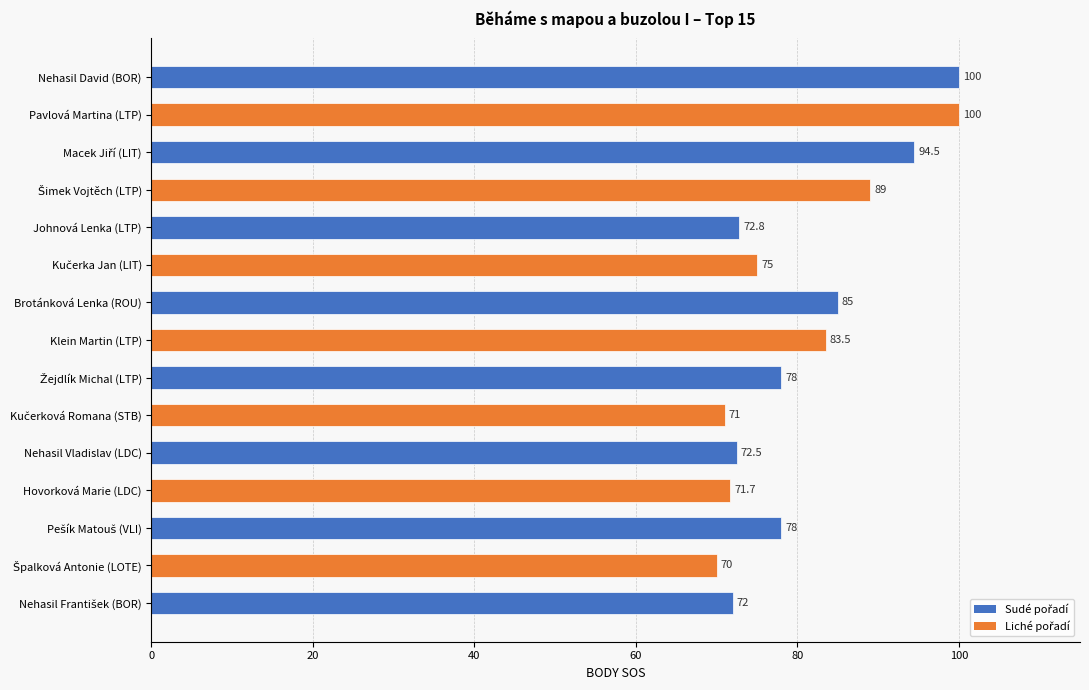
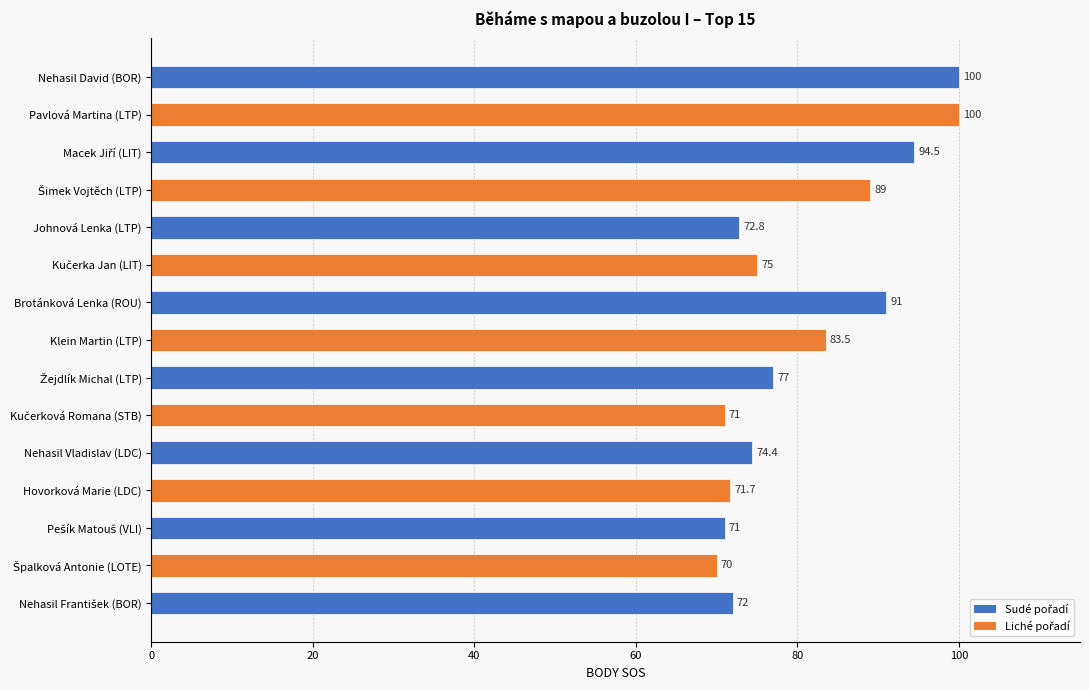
Brotánková Lenka (ROU): 85 -> 91
Žejdlík Michal (LTP): 78 -> 77
Nehasil Vladislav (LDC): 72.5 -> 74.4
Pešík Matouš (VLI): 78 -> 71
